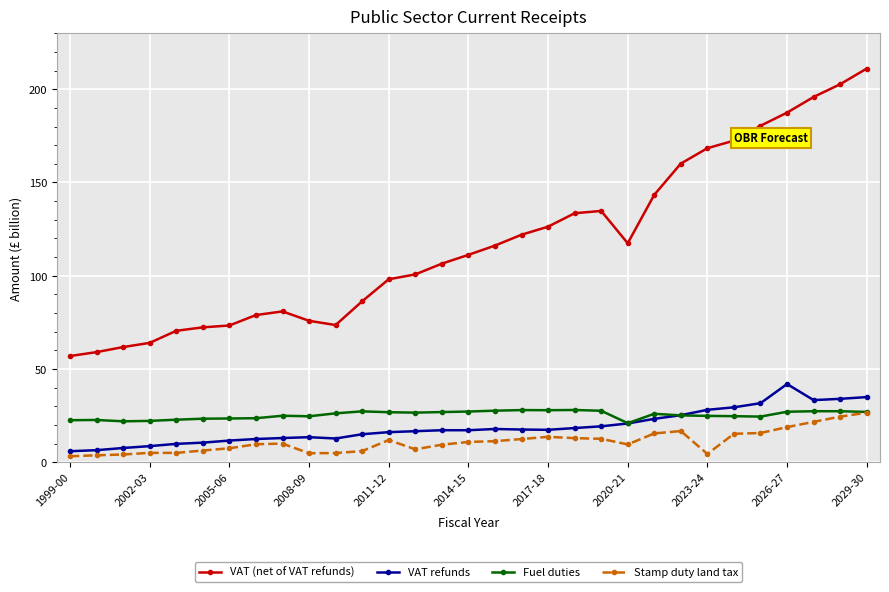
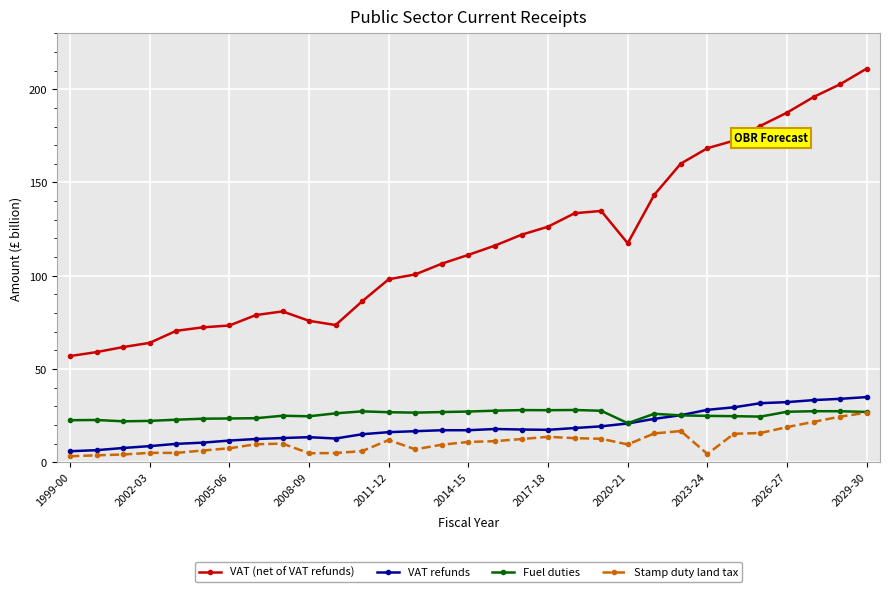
VAT refunds, 2026-27: 42 -> 32
